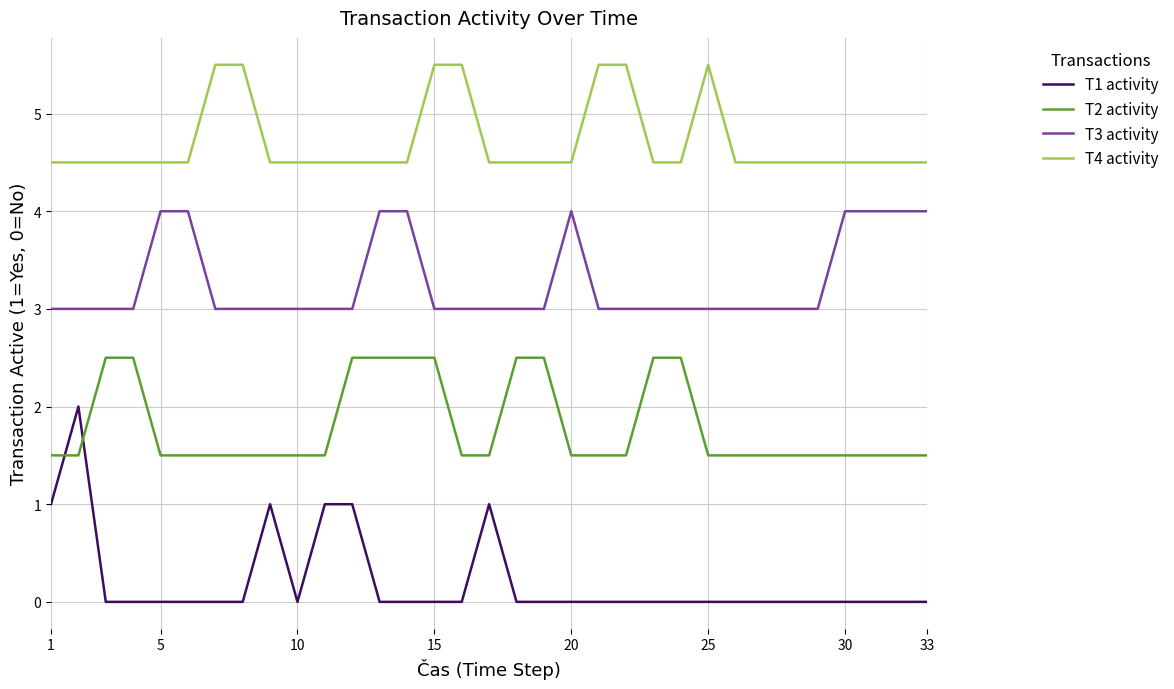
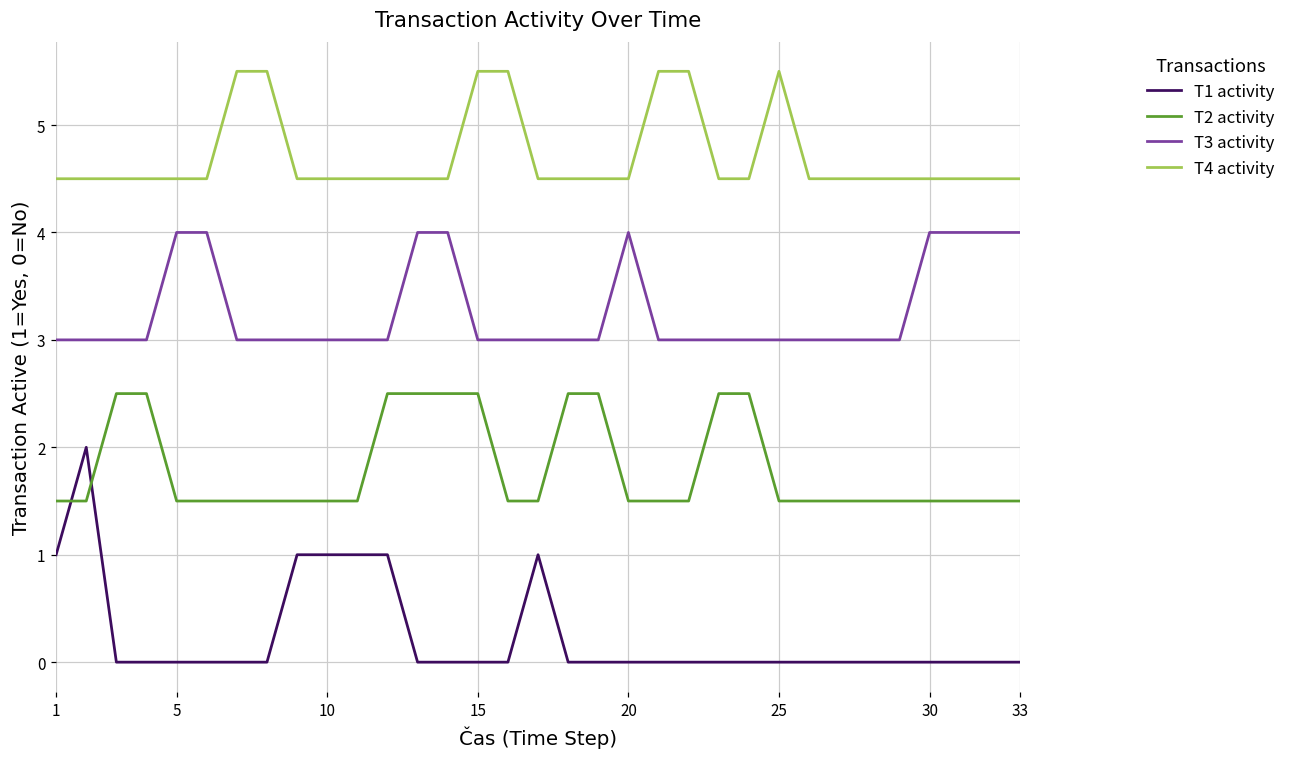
T1 activity, 10: 0 -> 1
